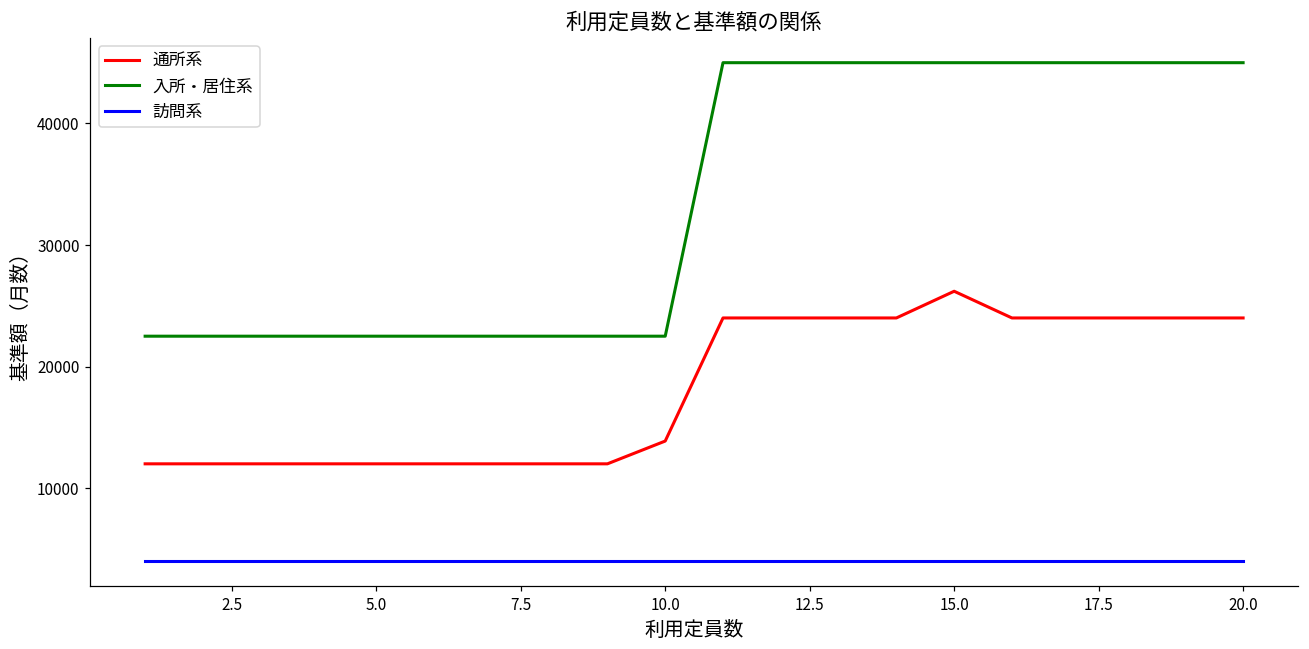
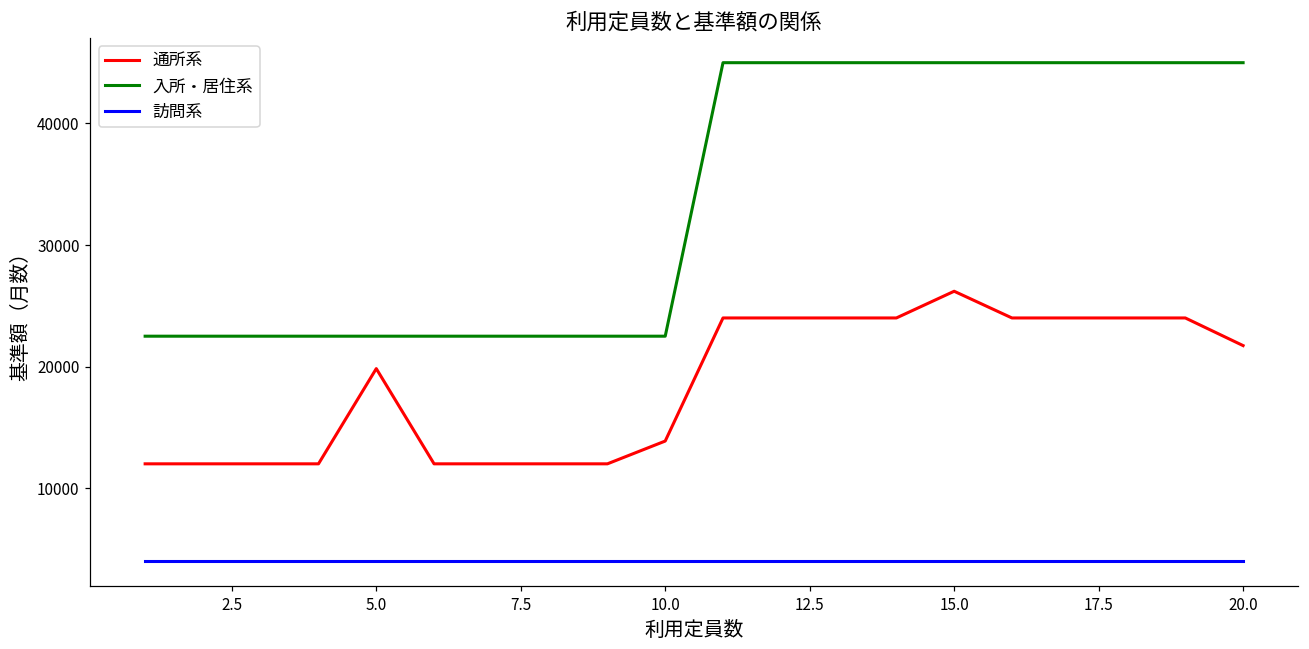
通所系, 5.0: 12000 -> 19800
通所系, 20.0: 24000 -> 21700
